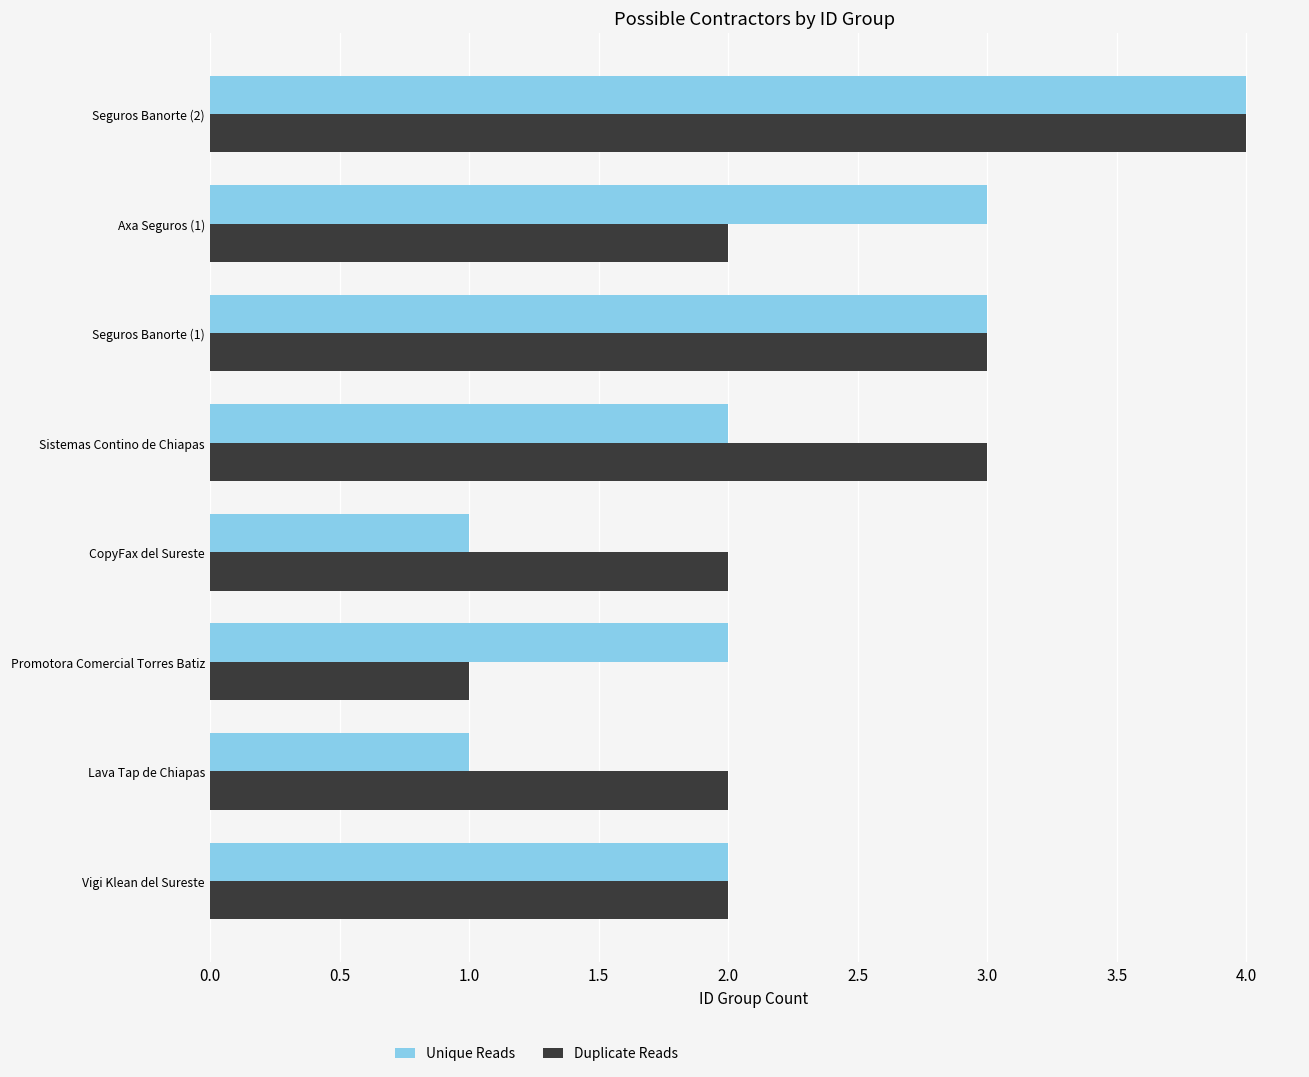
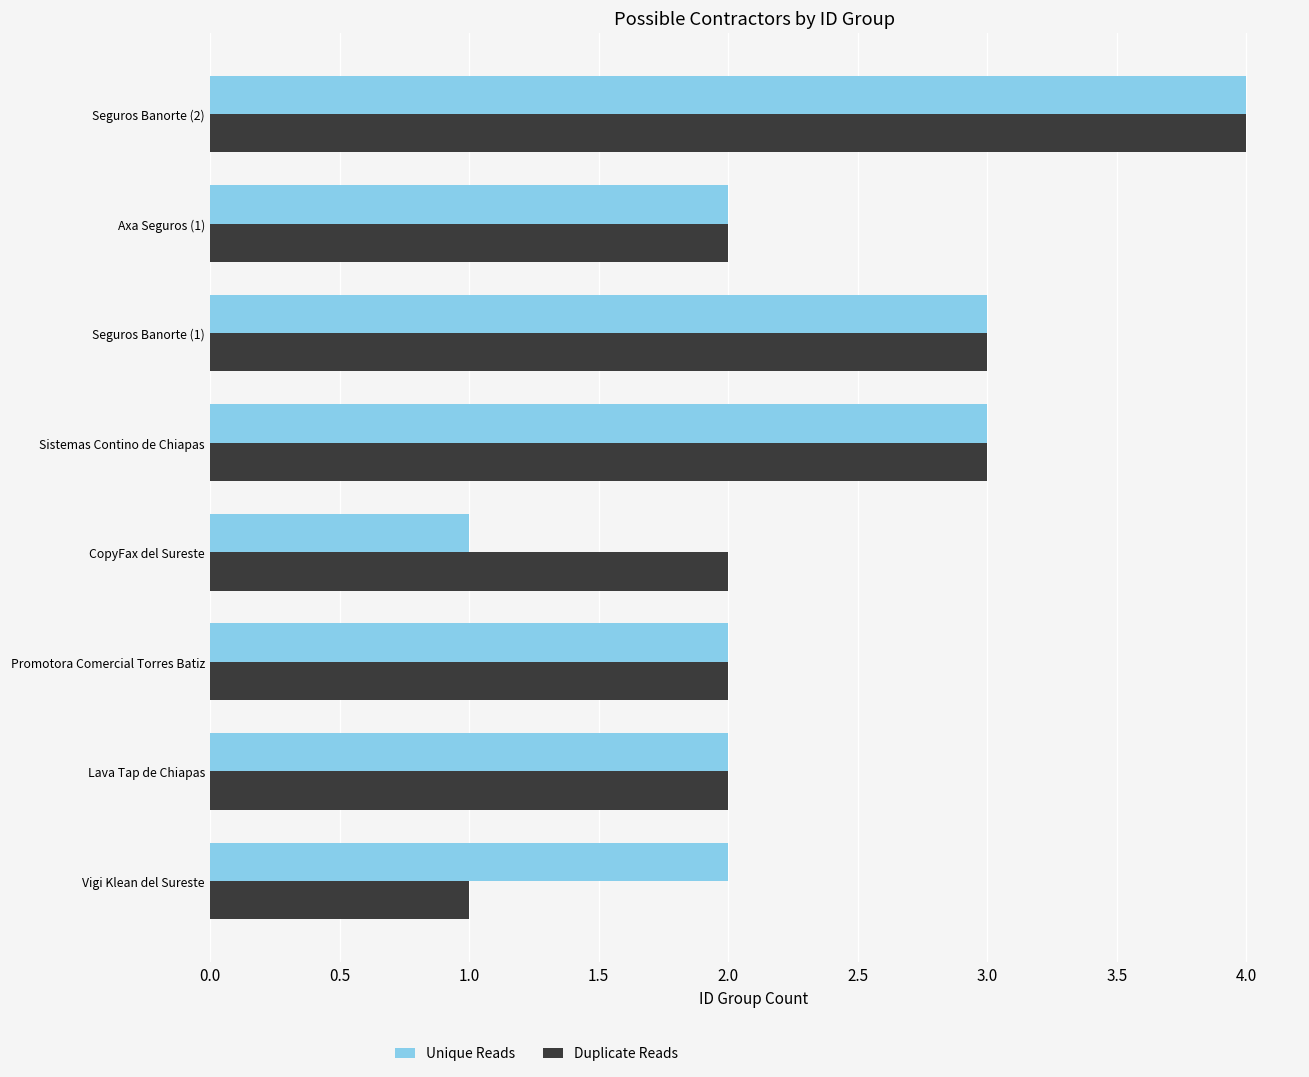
Unique Reads, Axa Seguros (1): 3 -> 2
Unique Reads, Sistemas Contino de Chiapas: 2 -> 3
Duplicate Reads, Promotora Comercial Torres Batiz: 1 -> 2
Unique Reads, Lava Tap de Chiapas: 1 -> 2
Duplicate Reads, Vigi Klean del Sureste: 2 -> 1
